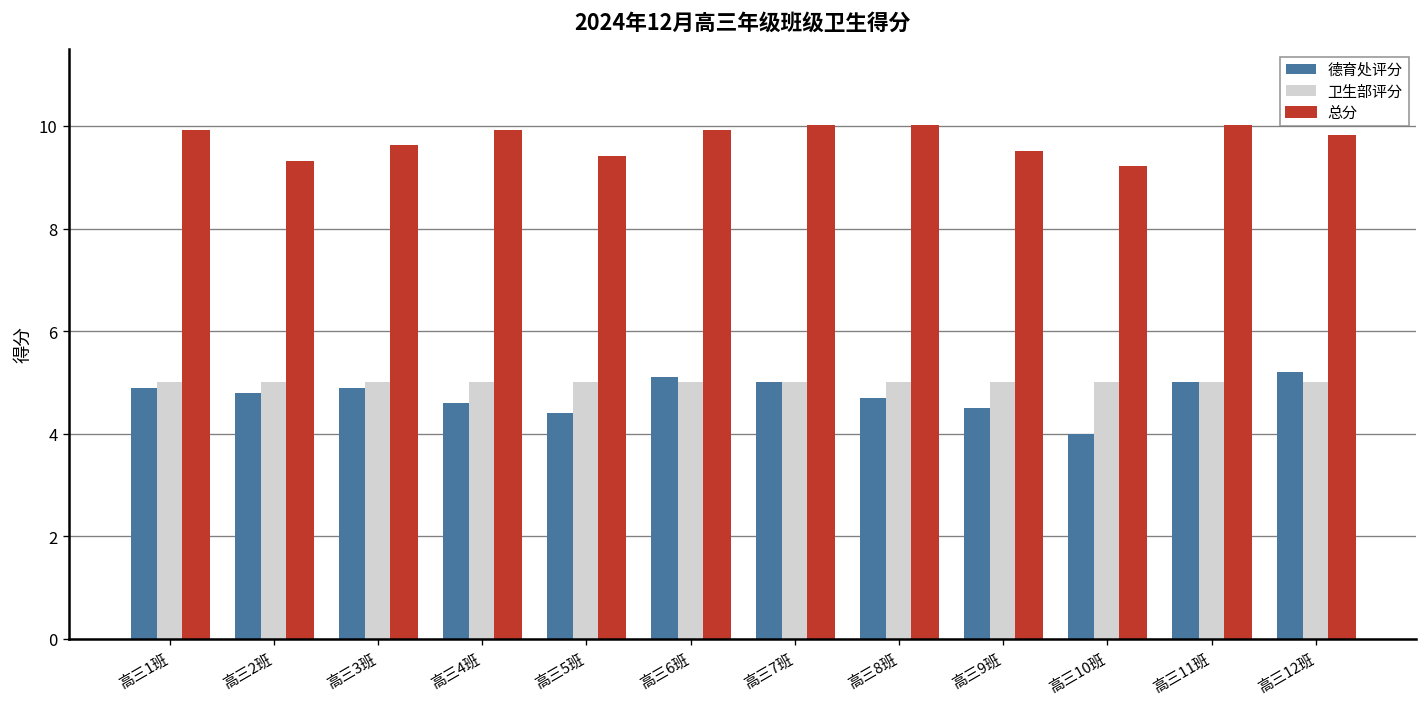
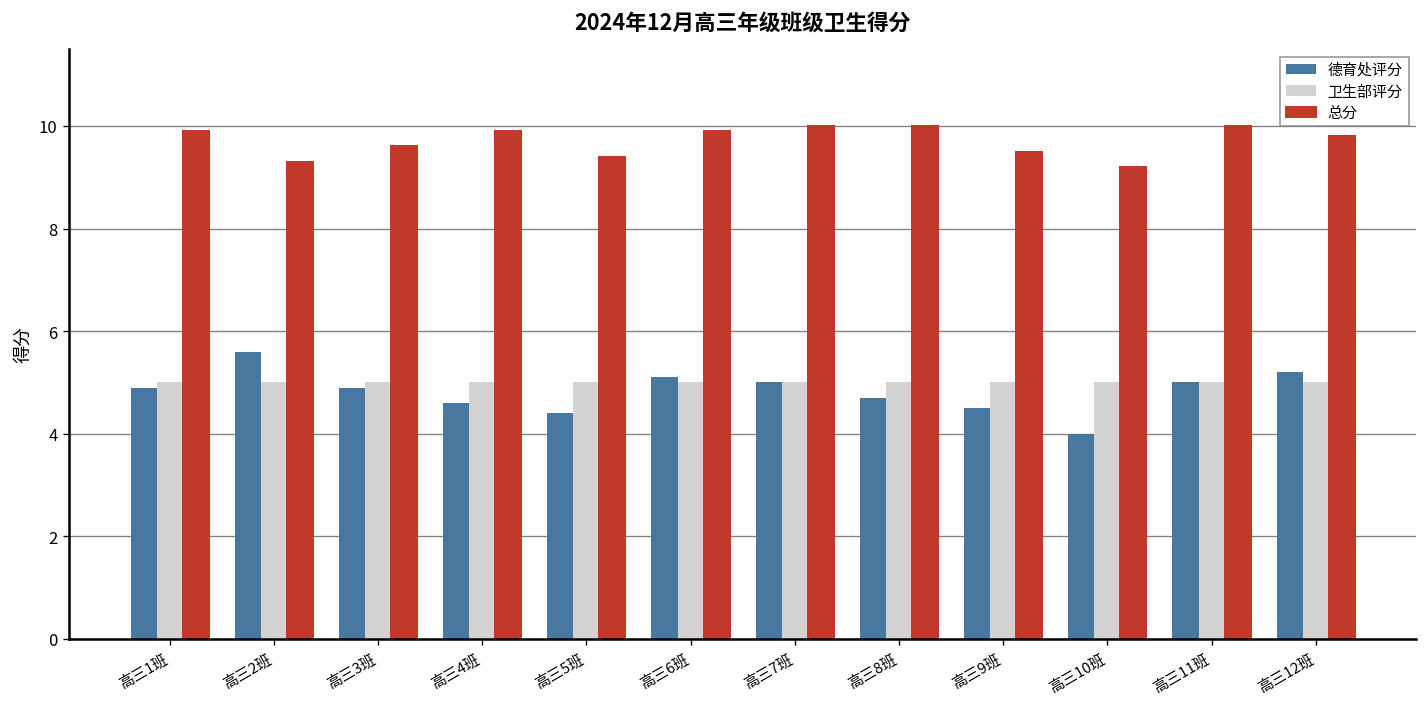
德育处评分, 高三2班: 4.8 -> 5.6
